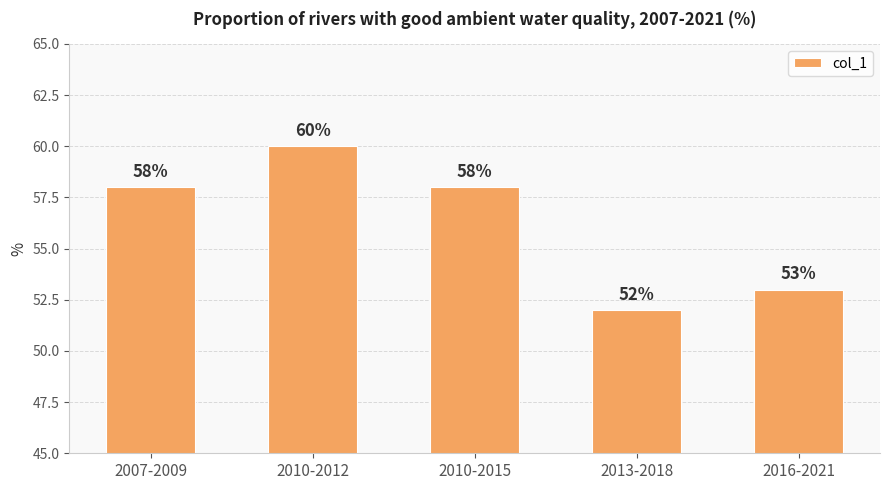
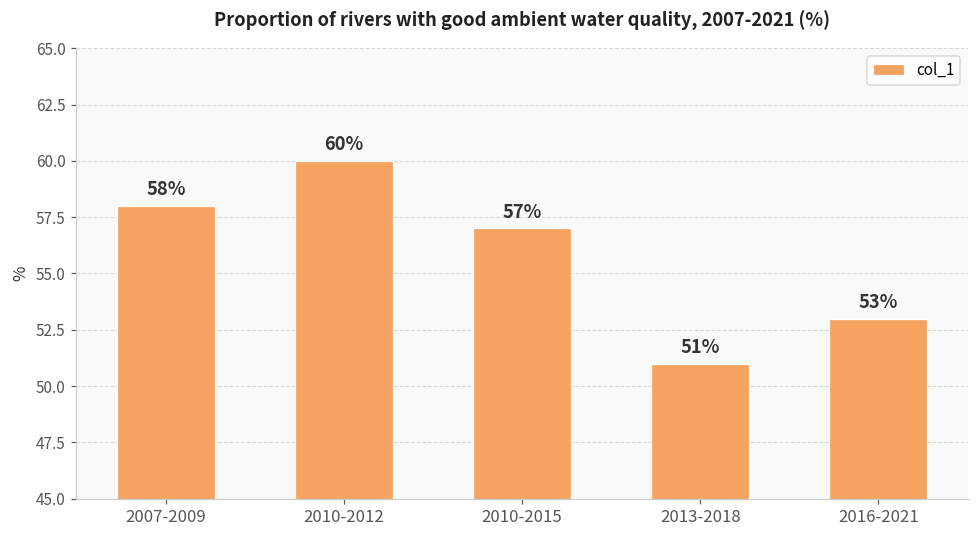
2010-2015: 58% -> 57%
2013-2018: 52% -> 51%
